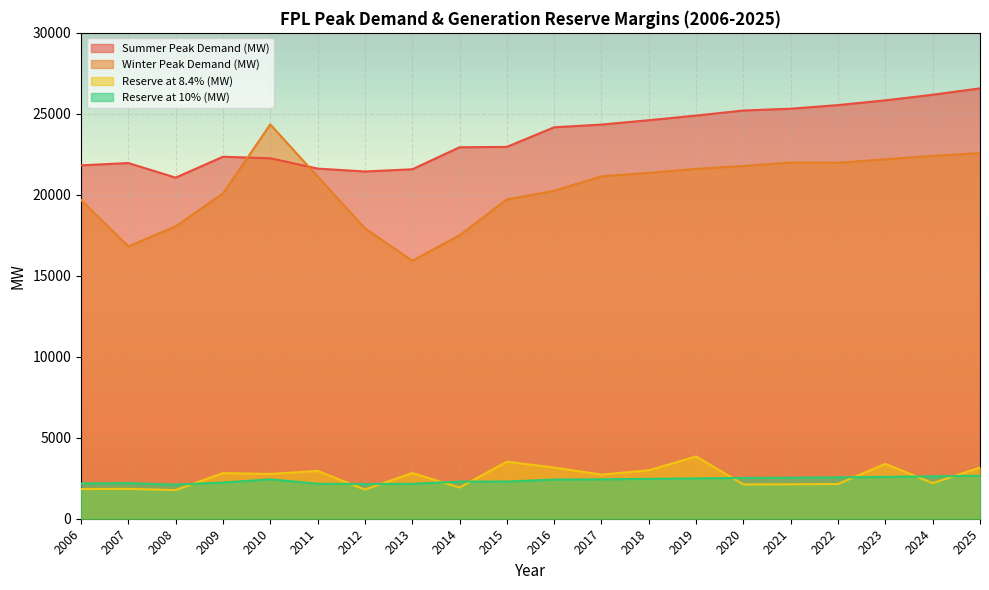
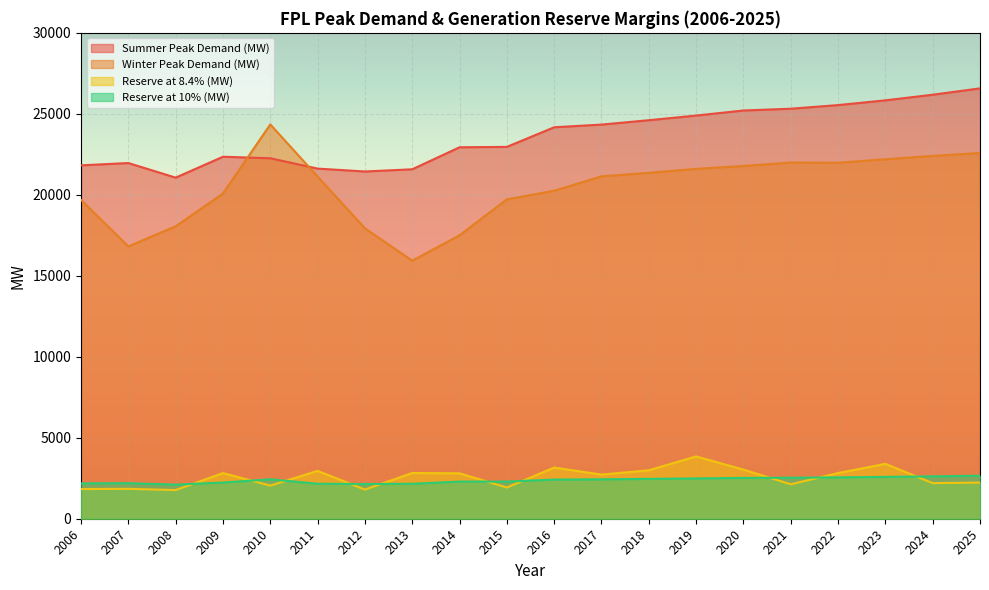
Reserve at 8.4% (MW), 2010: 2800 -> 2000
Reserve at 8.4% (MW), 2014: 1900 -> 2800
Reserve at 8.4% (MW), 2015: 3500 -> 1900
Reserve at 8.4% (MW), 2020: 2100 -> 3000
Reserve at 8.4% (MW), 2022: 2100 -> 2800
Reserve at 8.4% (MW), 2025: 3200 -> 2200
